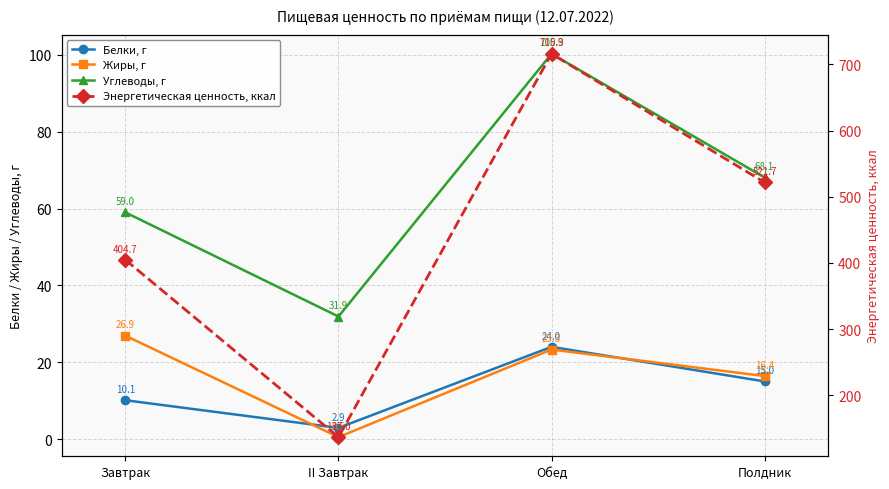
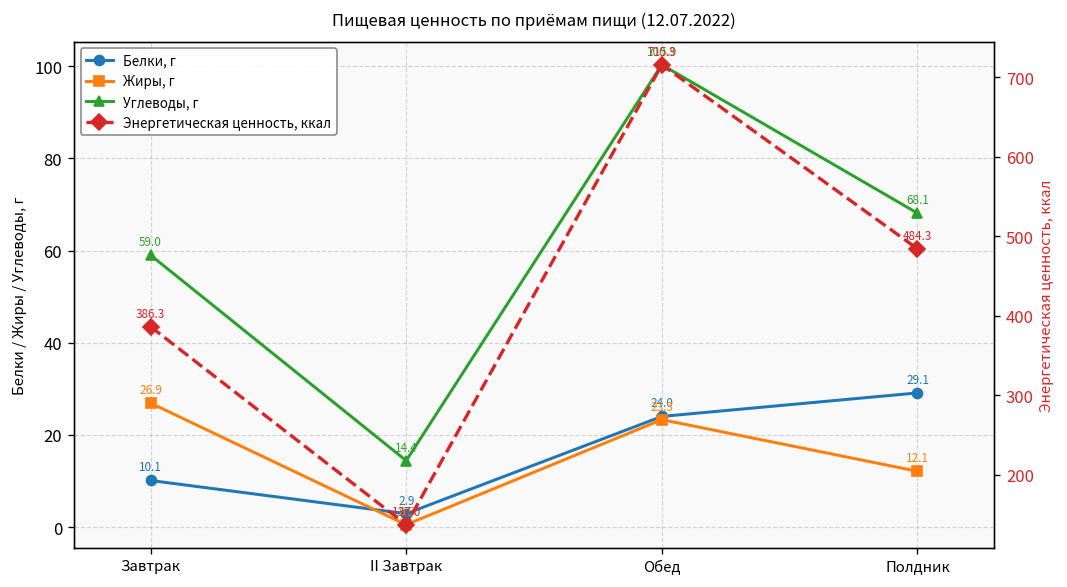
Углеводы, г, II Завтрак: 31.9 -> 14.4
Белки, г, Полдник: 15.0 -> 29.1
Жиры, г, Полдник: 16.4 -> 12.1
Энергетическая ценность, ккал, Завтрак: 404.7 -> 386.3
Энергетическая ценность, ккал, Полдник: 521.7 -> 484.3
